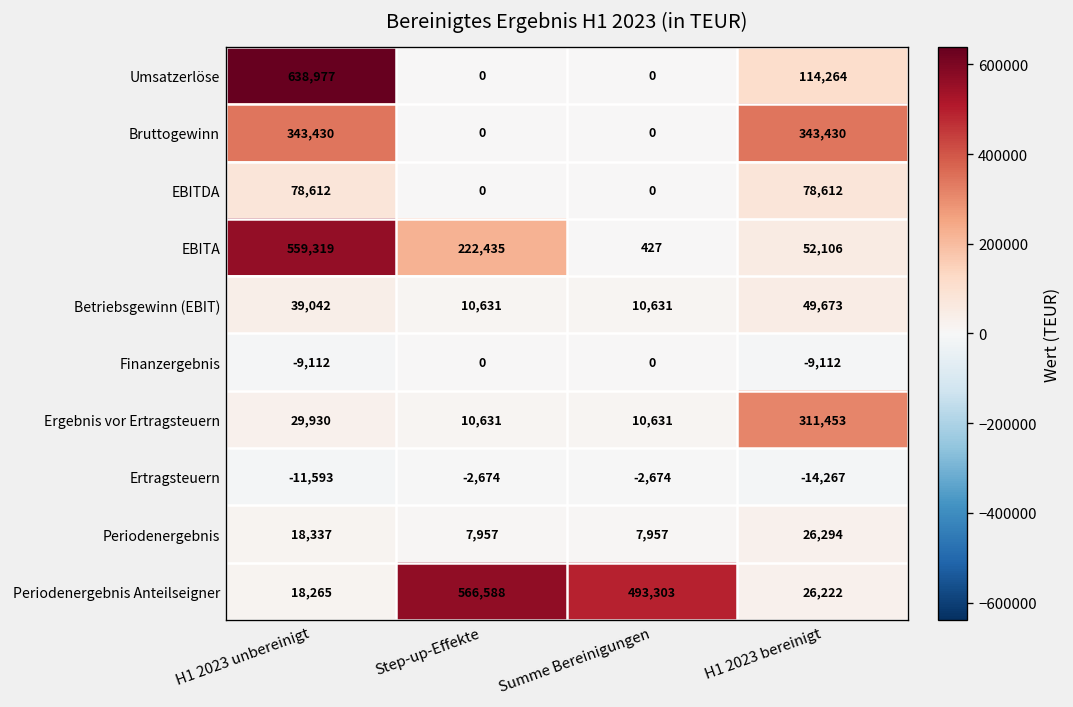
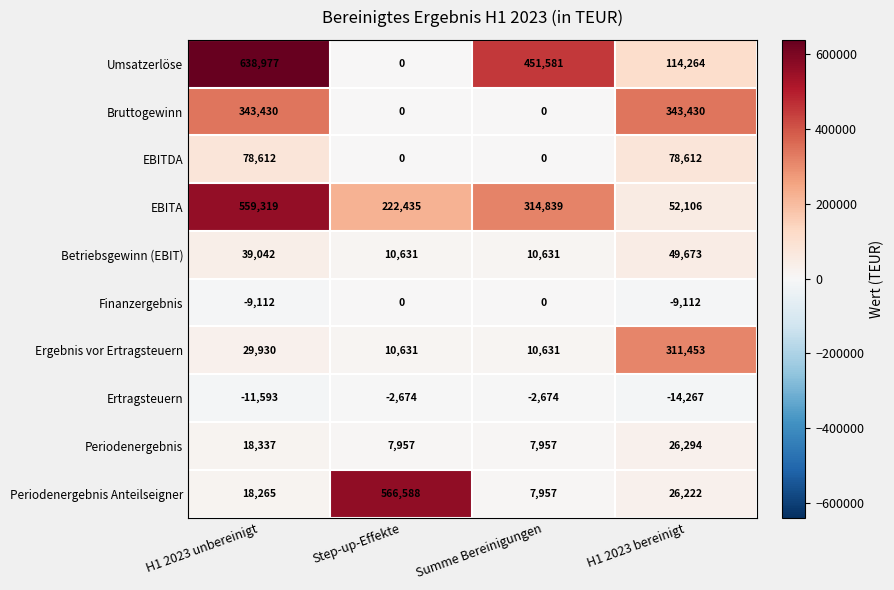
Umsatzerlöse, Summe Bereinigungen: 0 -> 451,581
EBITA, Summe Bereinigungen: 427 -> 314,839
Periodenergebnis Anteilseigner, Summe Bereinigungen: 493,303 -> 7,957
